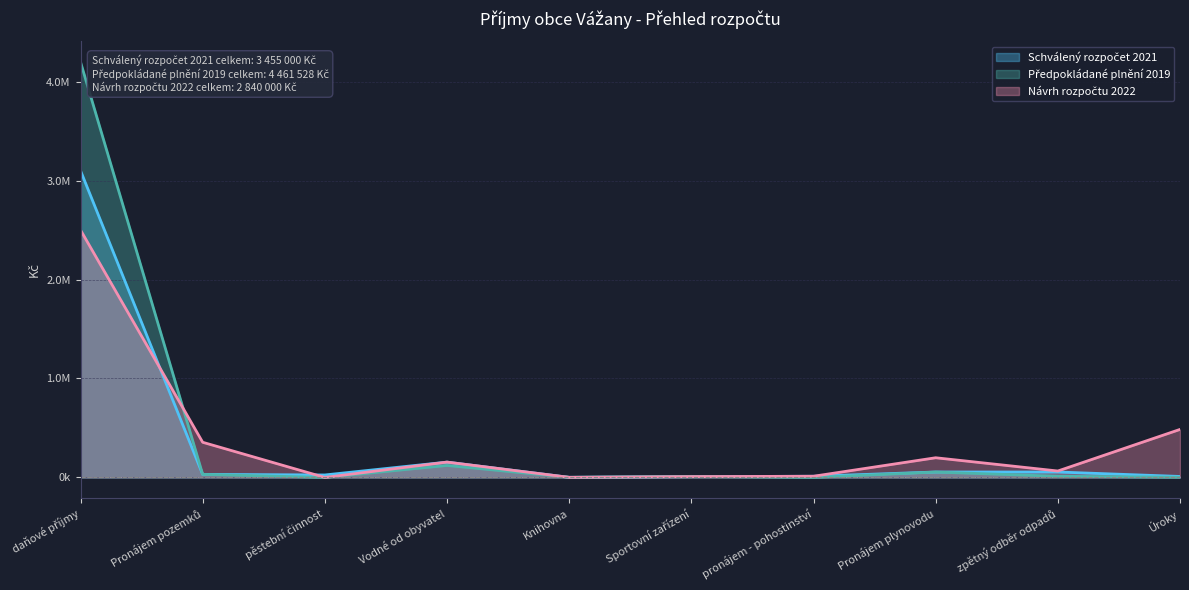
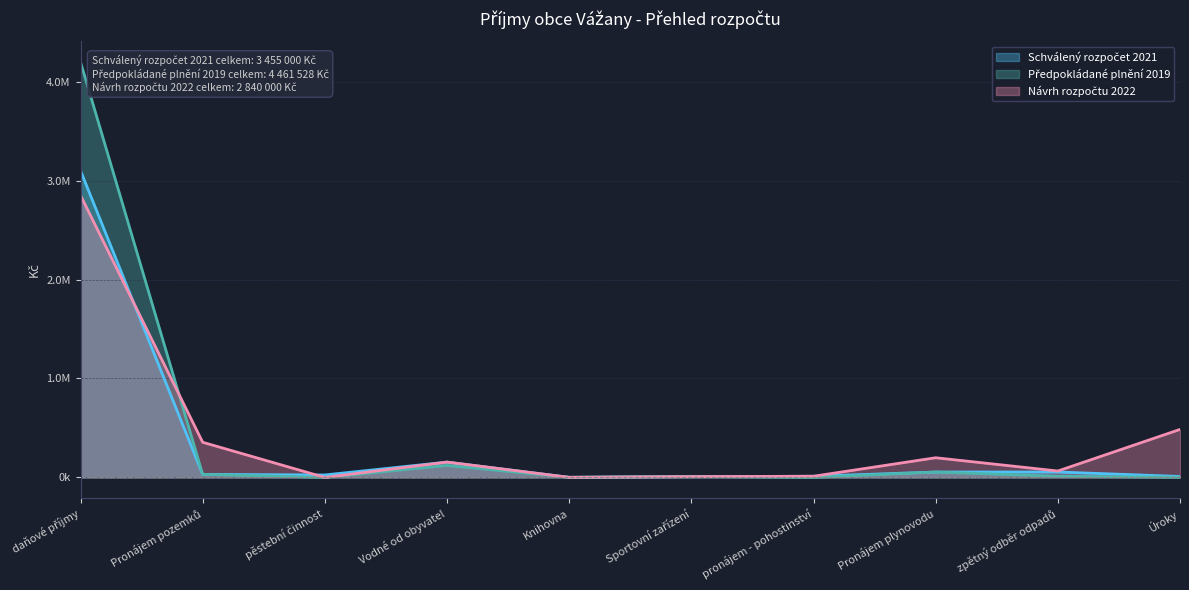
Návrh rozpočtu 2022, daňové příjmy: 2500000 -> 2900000
